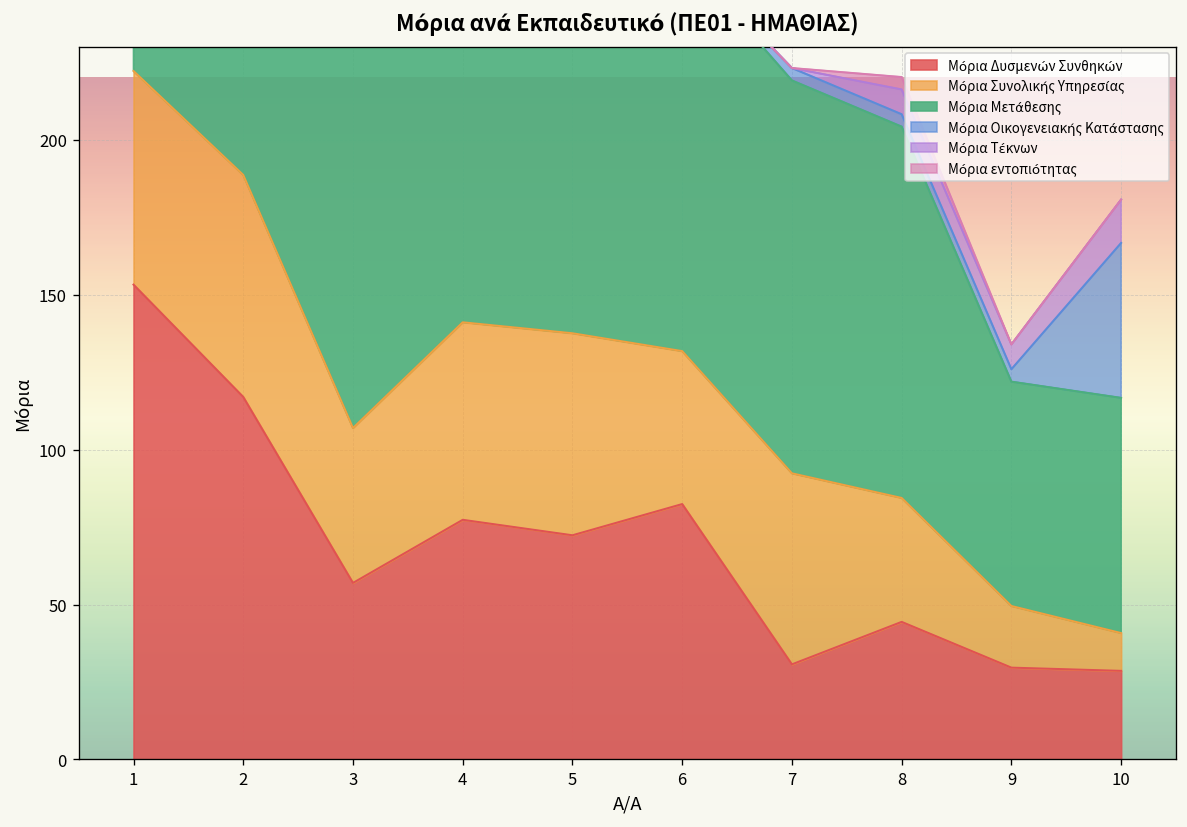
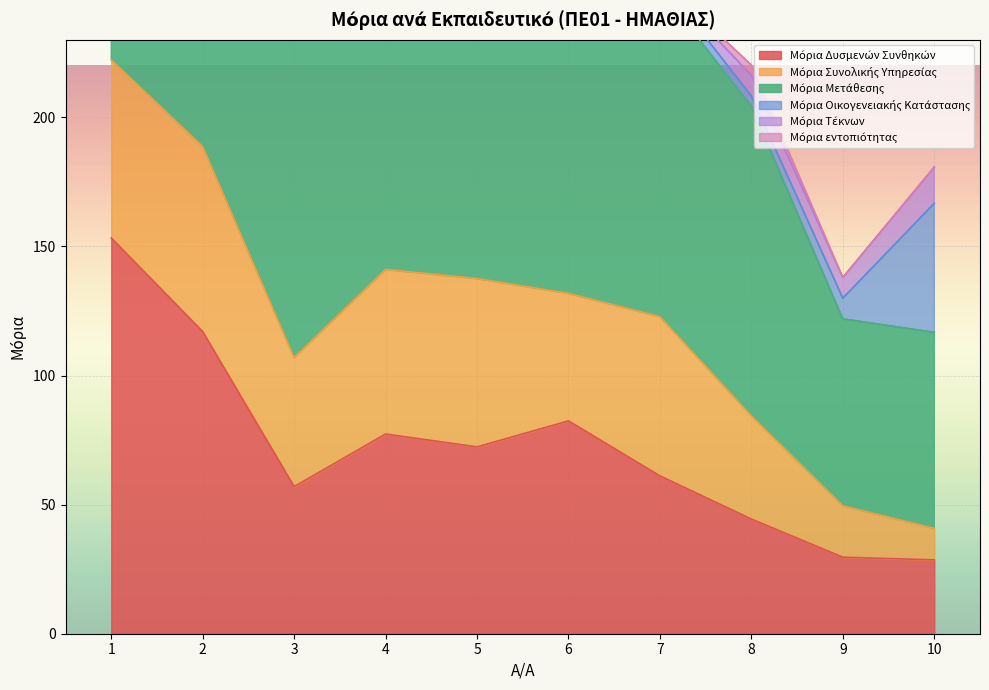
Μόρια Δυσμενών Συνθηκών, 7: 31 -> 61
Μόρια Οικογενειακής Κατάστασης, 9: 4 -> 8
